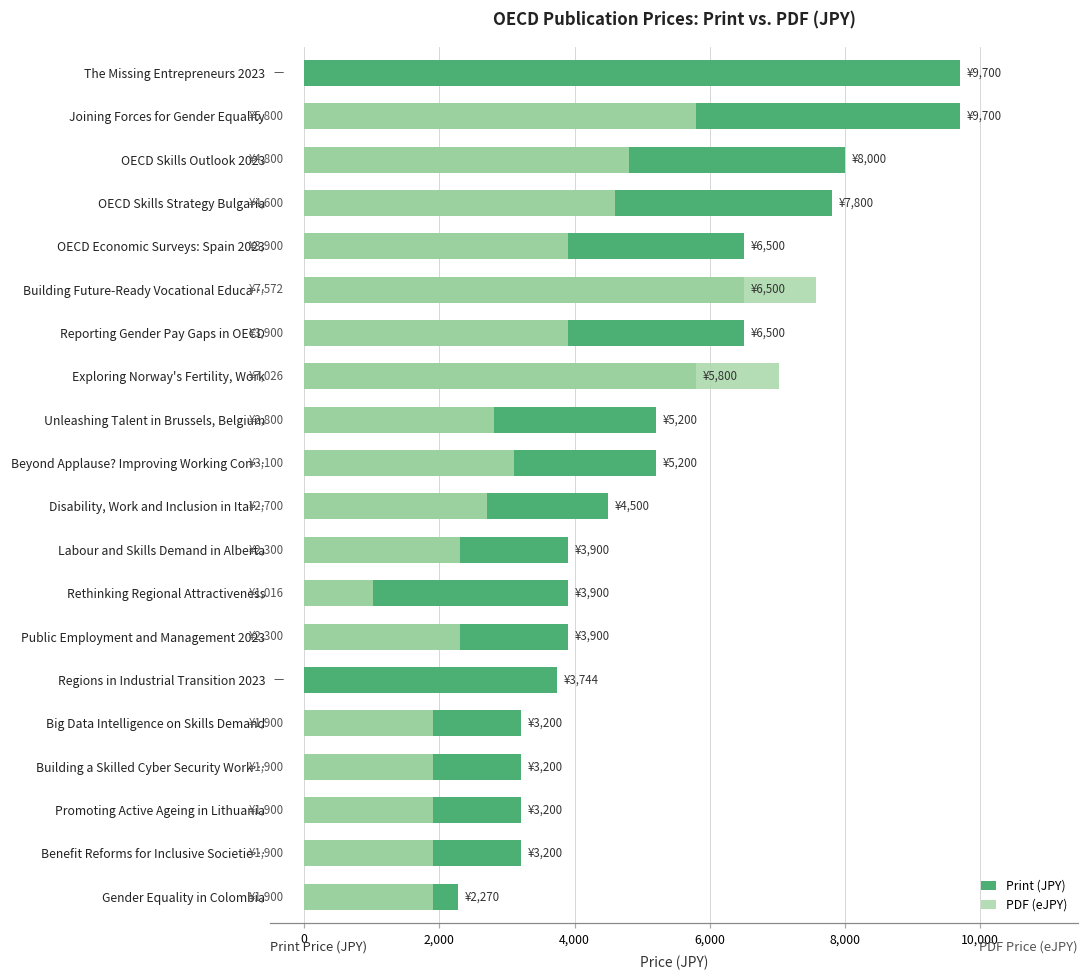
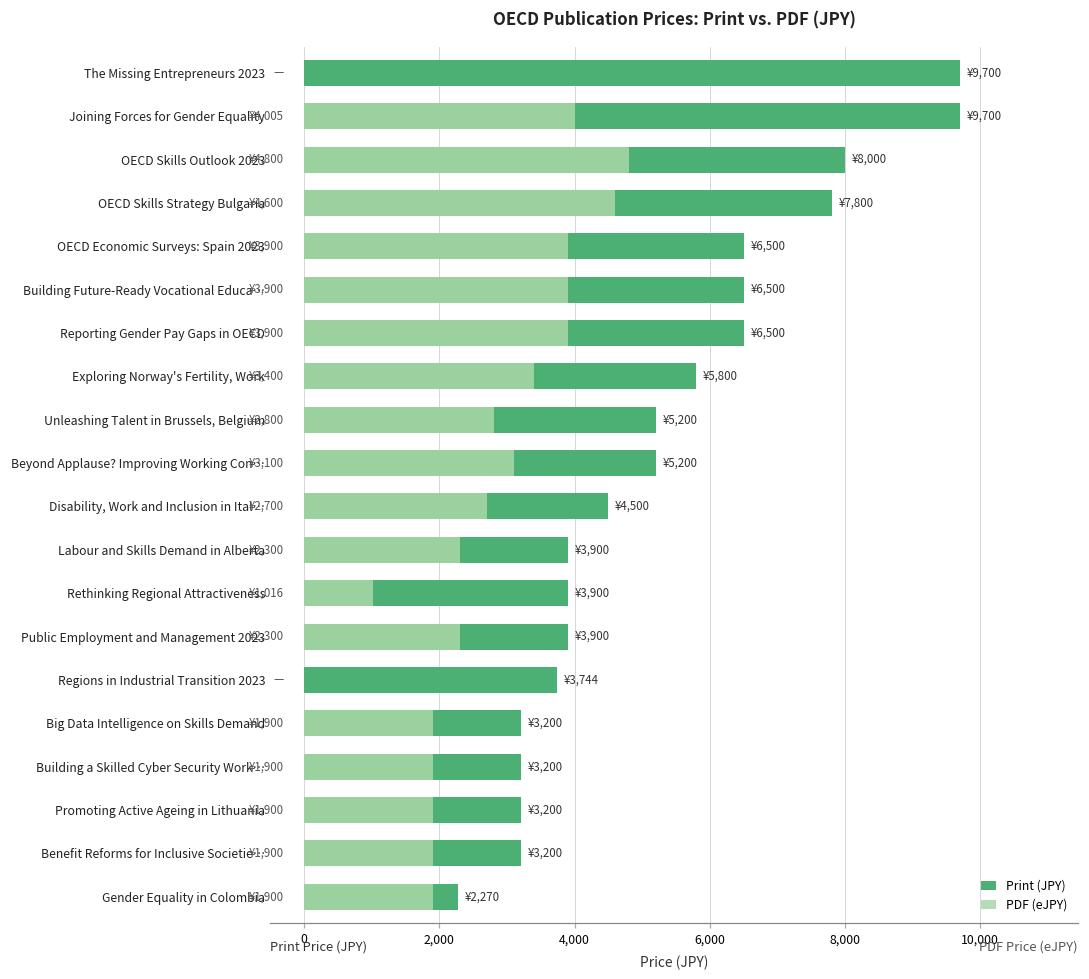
PDF (eJPY), Joining Forces for Gender Equality: ¥5,800 -> ¥4,005
PDF (eJPY), Building Future-Ready Vocational Educa…: ¥7,572 -> ¥3,900
PDF (eJPY), Exploring Norway's Fertility, Work: ¥7,026 -> ¥3,400
